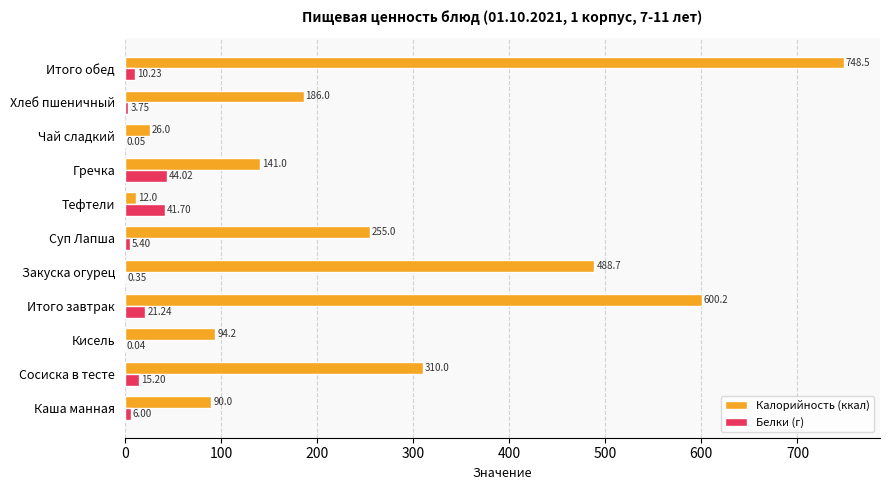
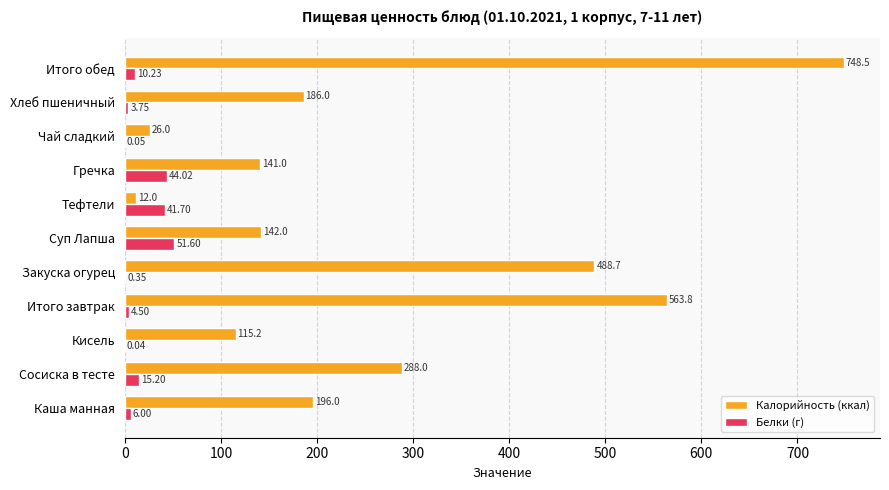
Калорийность (ккал), Суп Лапша: 255.0 -> 142.0
Белки (г), Суп Лапша: 5.40 -> 51.60
Калорийность (ккал), Итого завтрак: 600.2 -> 563.8
Белки (г), Итого завтрак: 21.24 -> 4.50
Калорийность (ккал), Кисель: 94.2 -> 115.2
Калорийность (ккал), Сосиска в тесте: 310.0 -> 288.0
Калорийность (ккал), Каша манная: 90.0 -> 196.0
